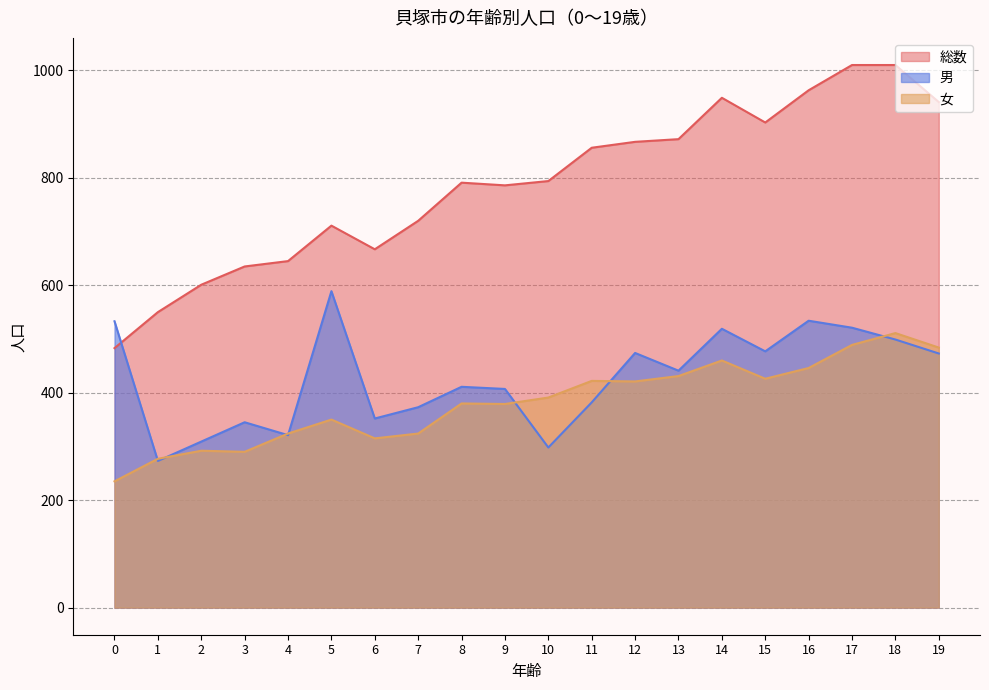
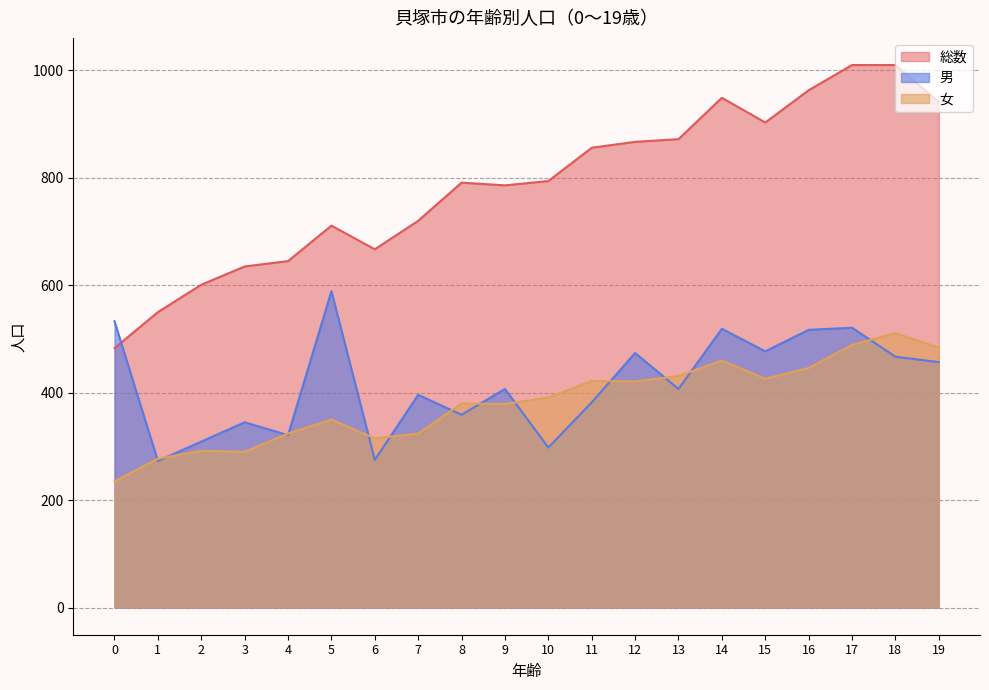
男, 6: 350 -> 280
男, 7: 370 -> 400
男, 8: 410 -> 360
男, 13: 440 -> 410
男, 16: 530 -> 520
男, 18: 500 -> 470
男, 19: 470 -> 460
